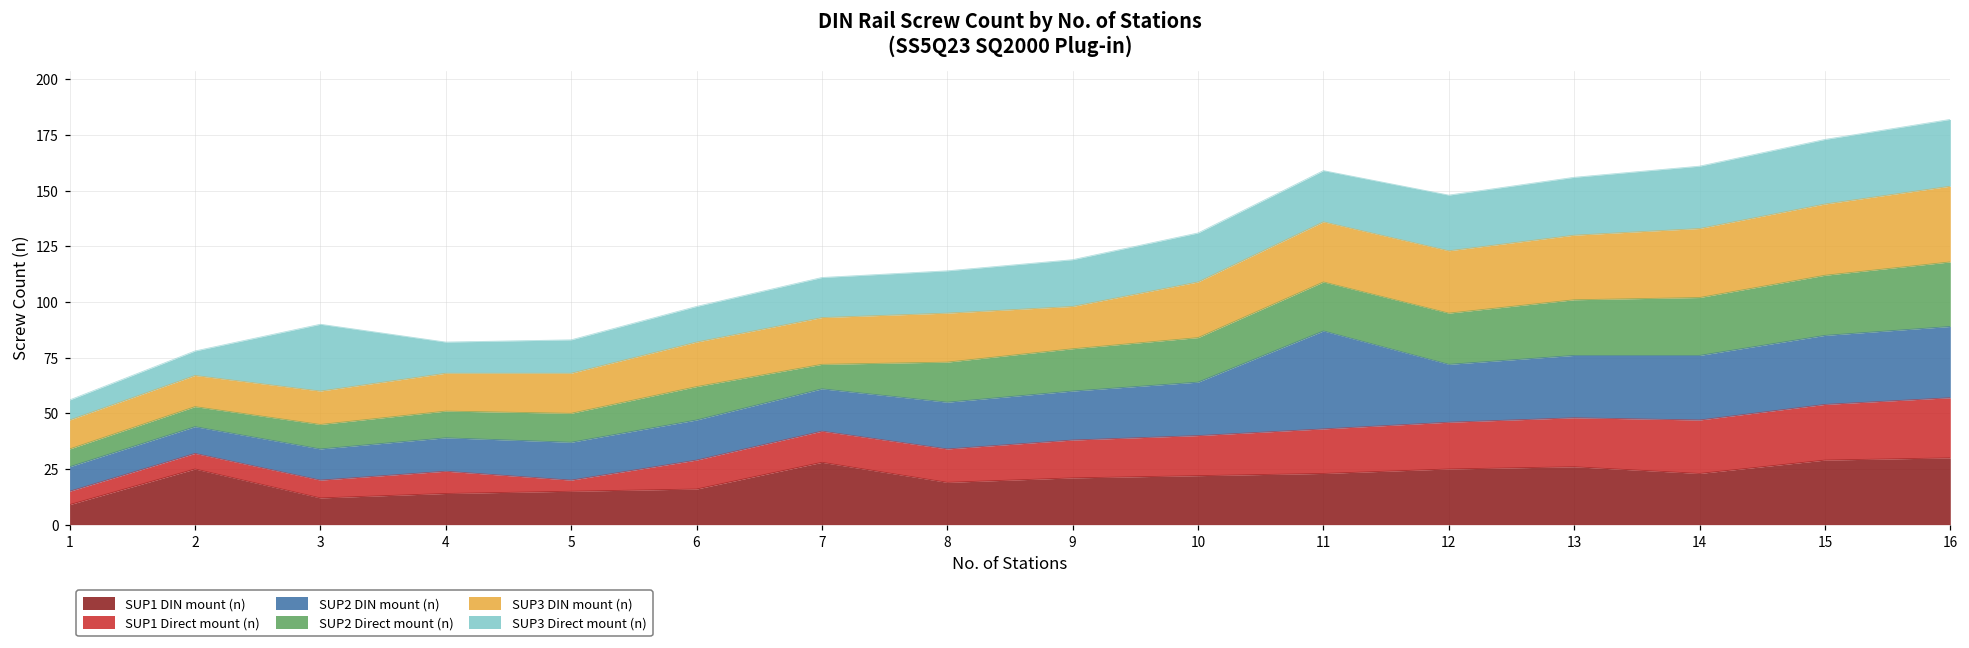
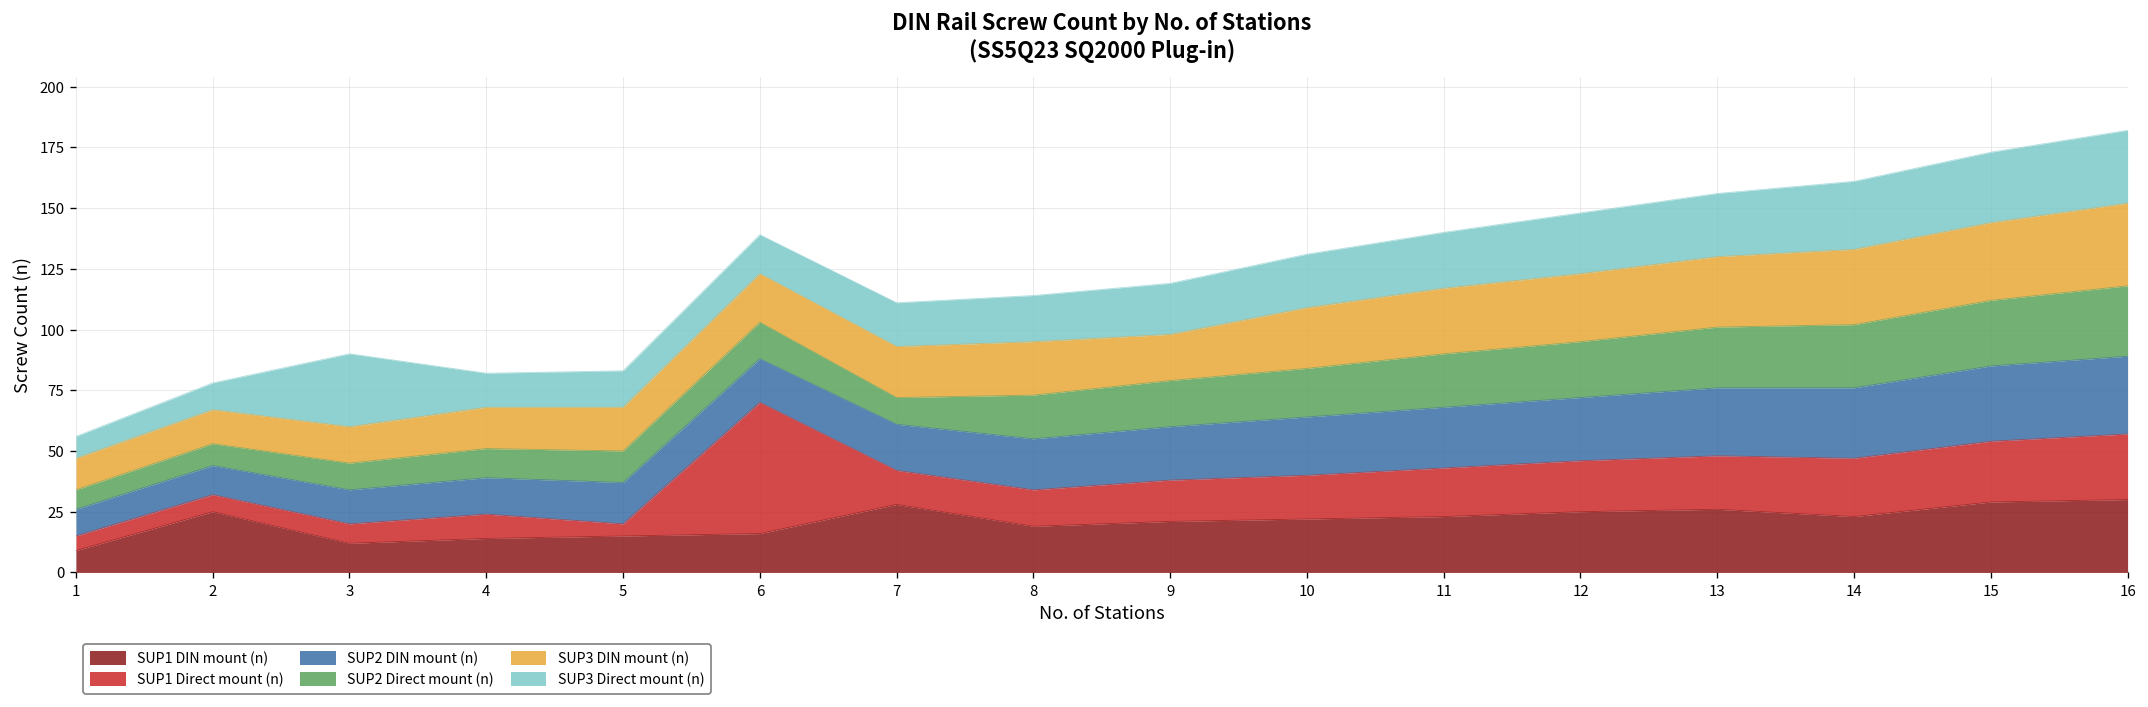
SUP1 Direct mount (n), 6: 13 -> 54
SUP2 DIN mount (n), 11: 44 -> 25
